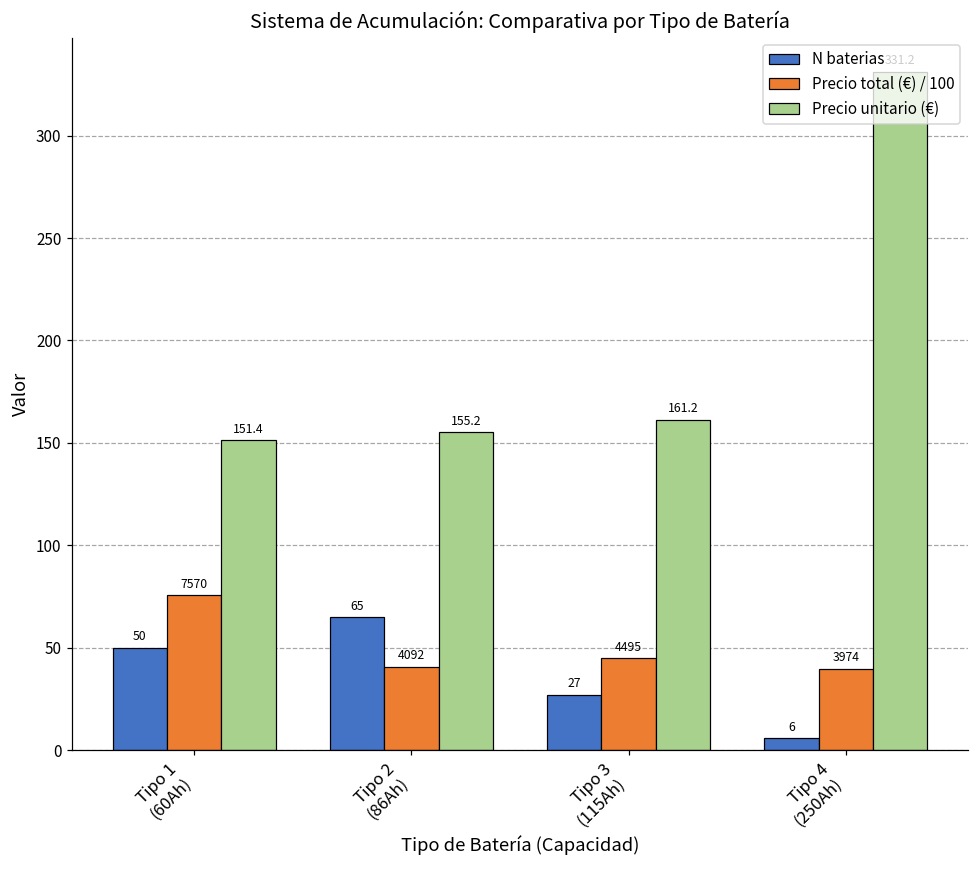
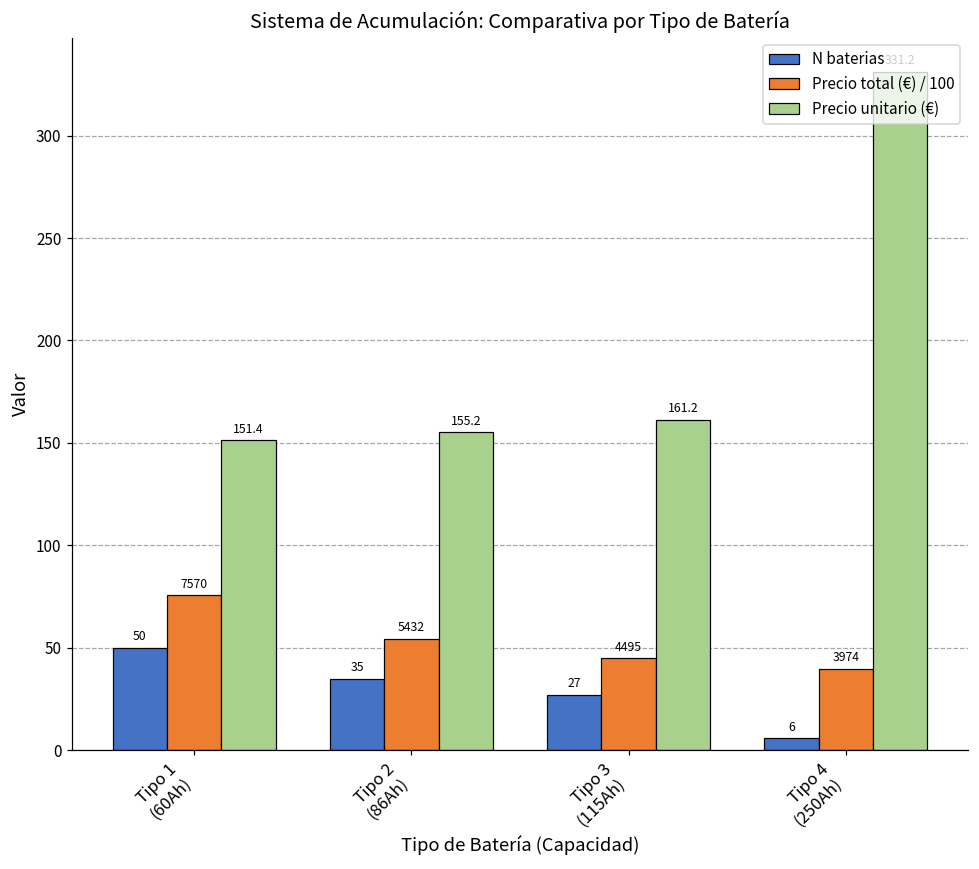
N baterias, Tipo 2 (86Ah): 65 -> 35
Precio total (€) / 100, Tipo 2 (86Ah): 4092 -> 5432
